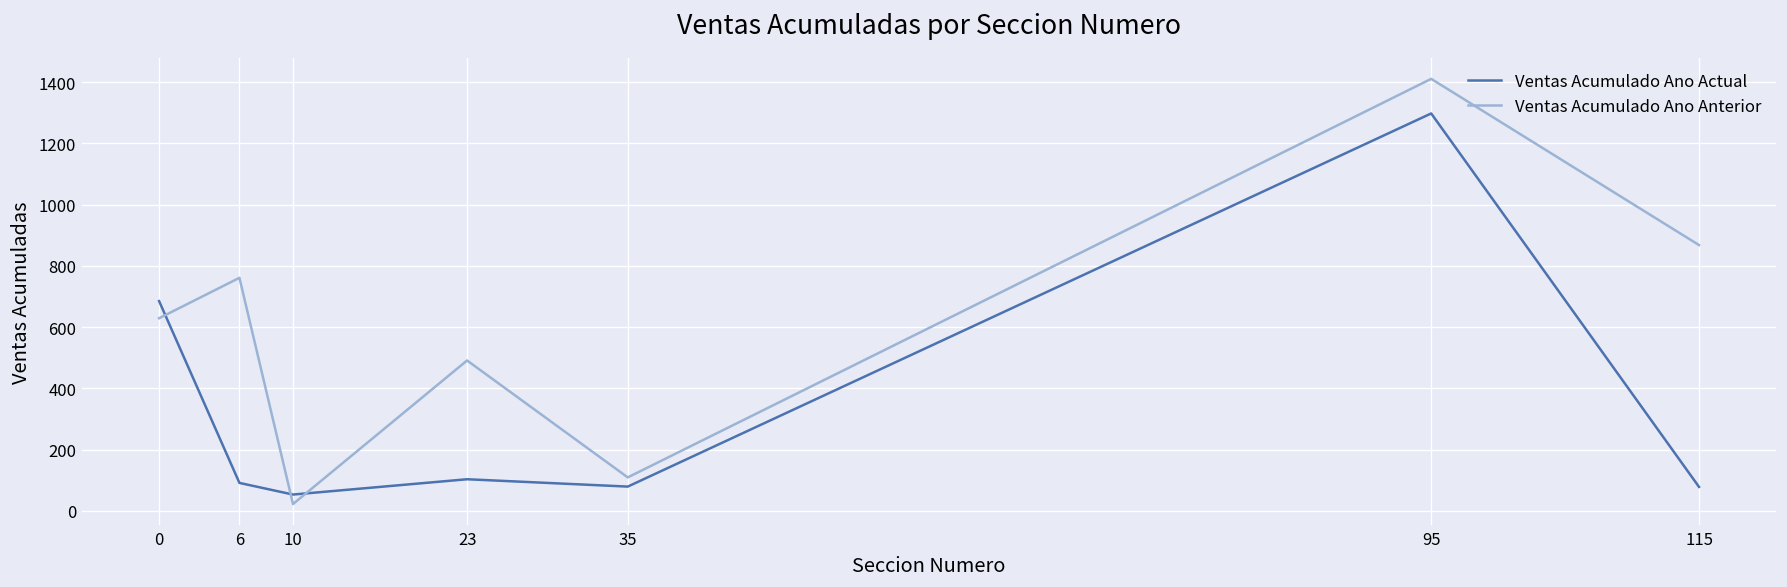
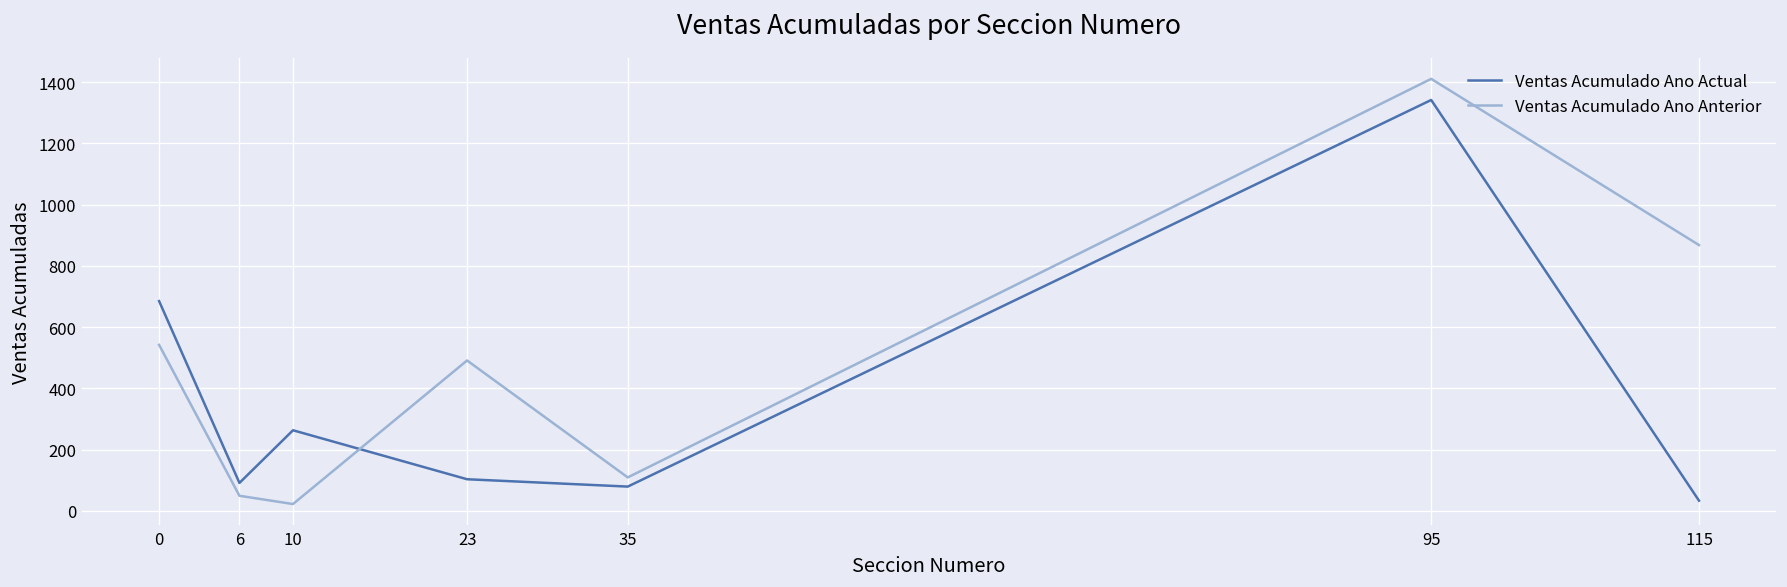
Ventas Acumulado Ano Anterior, 0: 630 -> 540
Ventas Acumulado Ano Anterior, 6: 760 -> 50
Ventas Acumulado Ano Actual, 10: 50 -> 260
Ventas Acumulado Ano Actual, 95: 1300 -> 1340
Ventas Acumulado Ano Actual, 115: 80 -> 30
